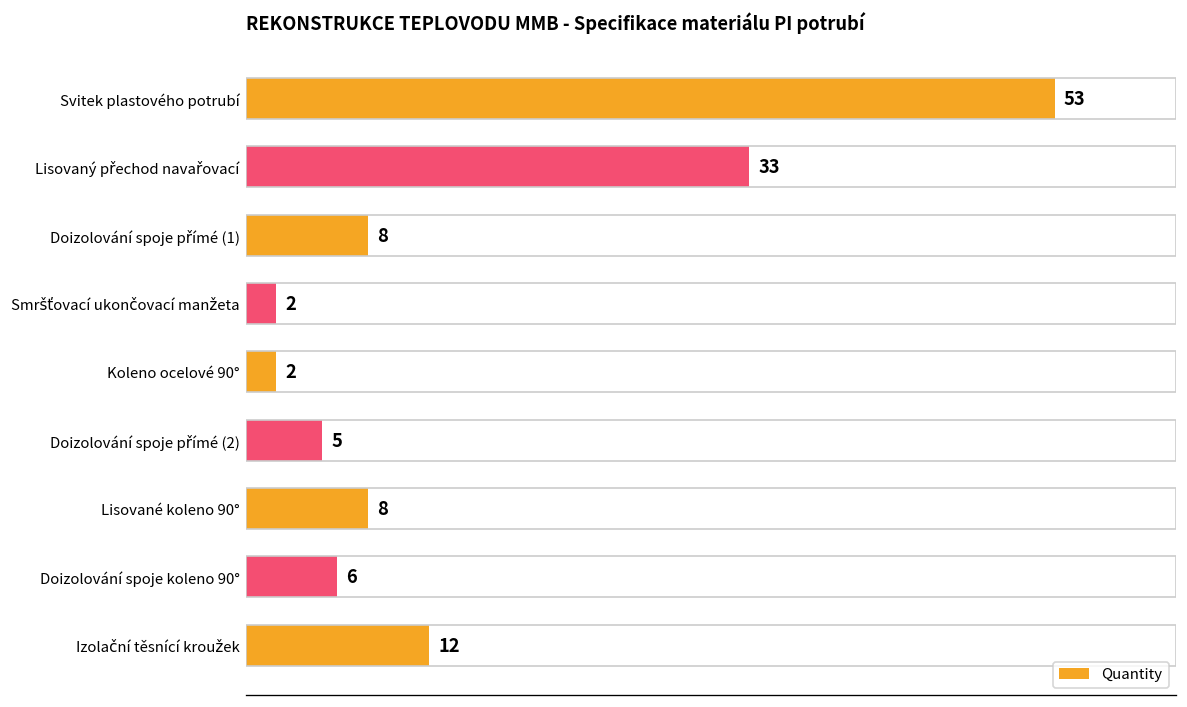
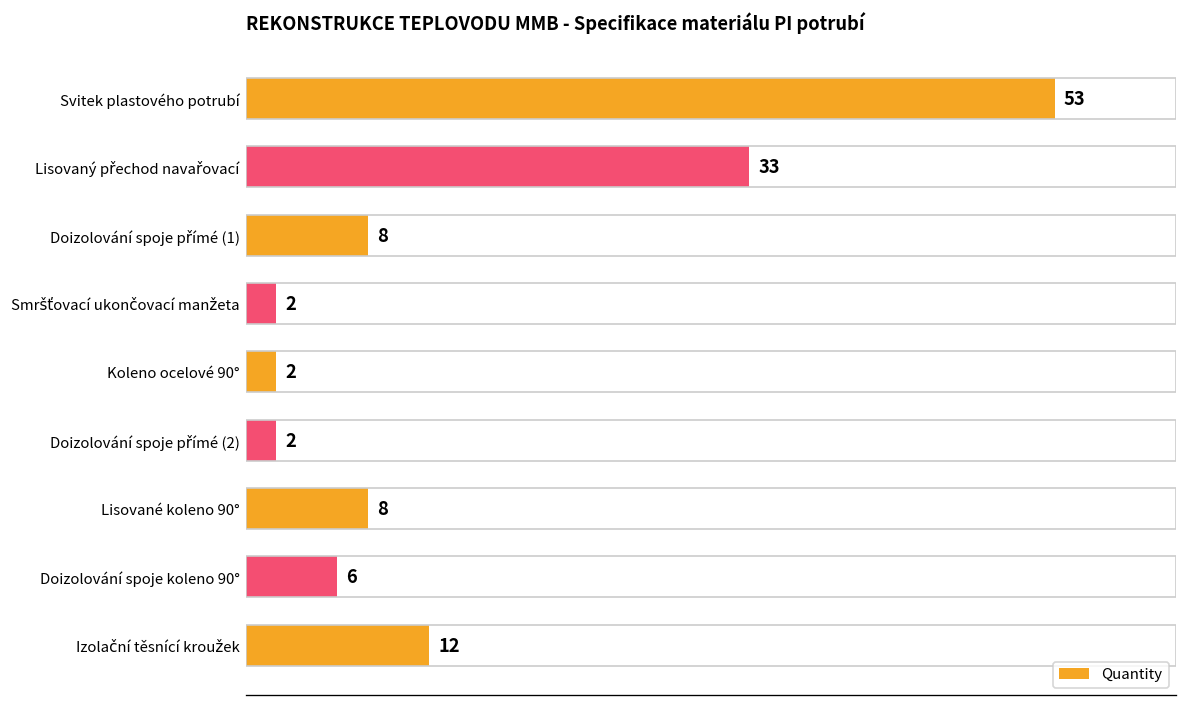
Doizolování spoje přímé (2): 5 -> 2
